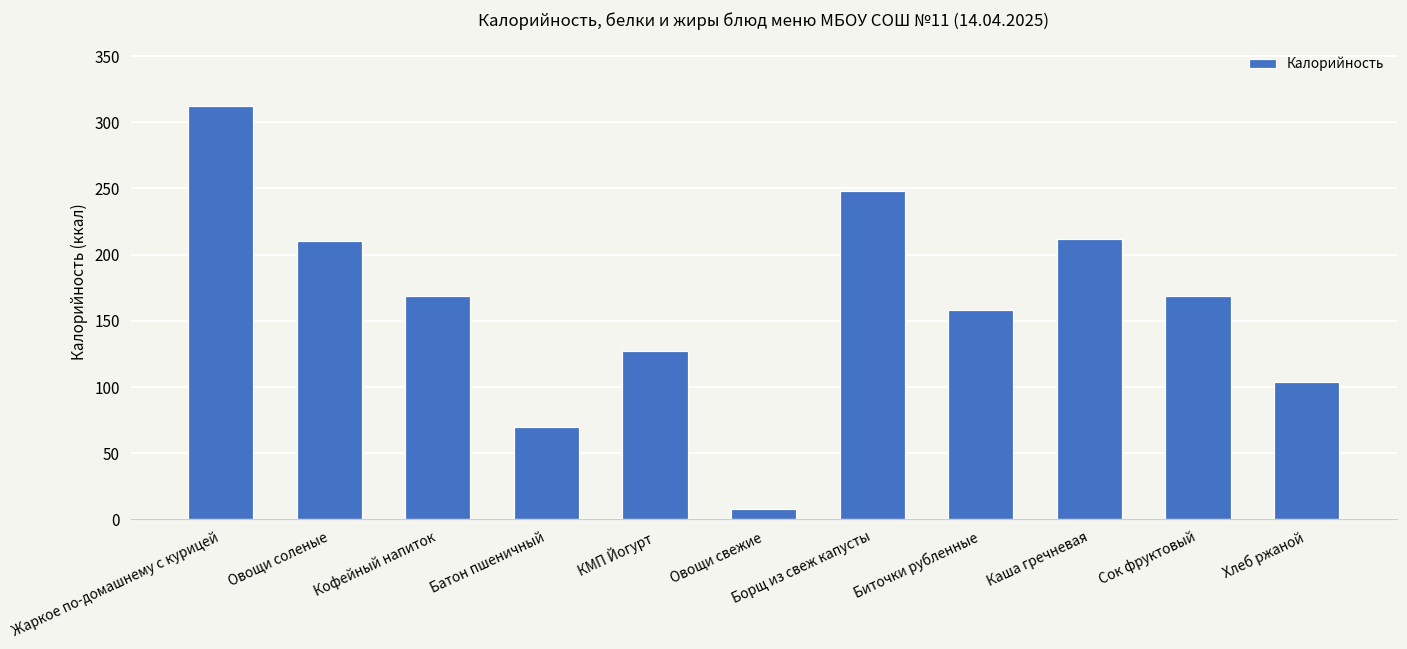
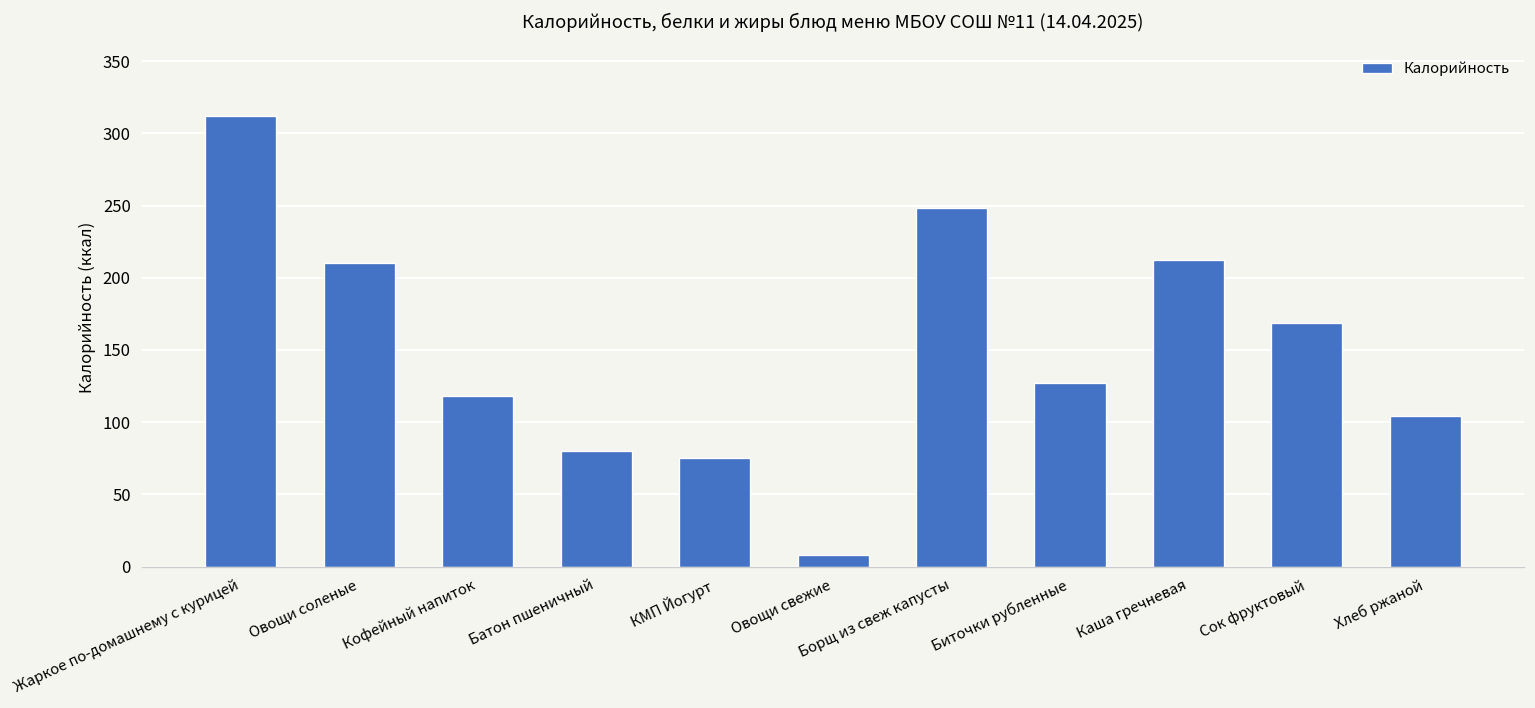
Кофейный напиток: 169 -> 118
Батон пшеничный: 70 -> 80
КМП Йогурт: 127 -> 75
Биточки рубленные: 158 -> 127
